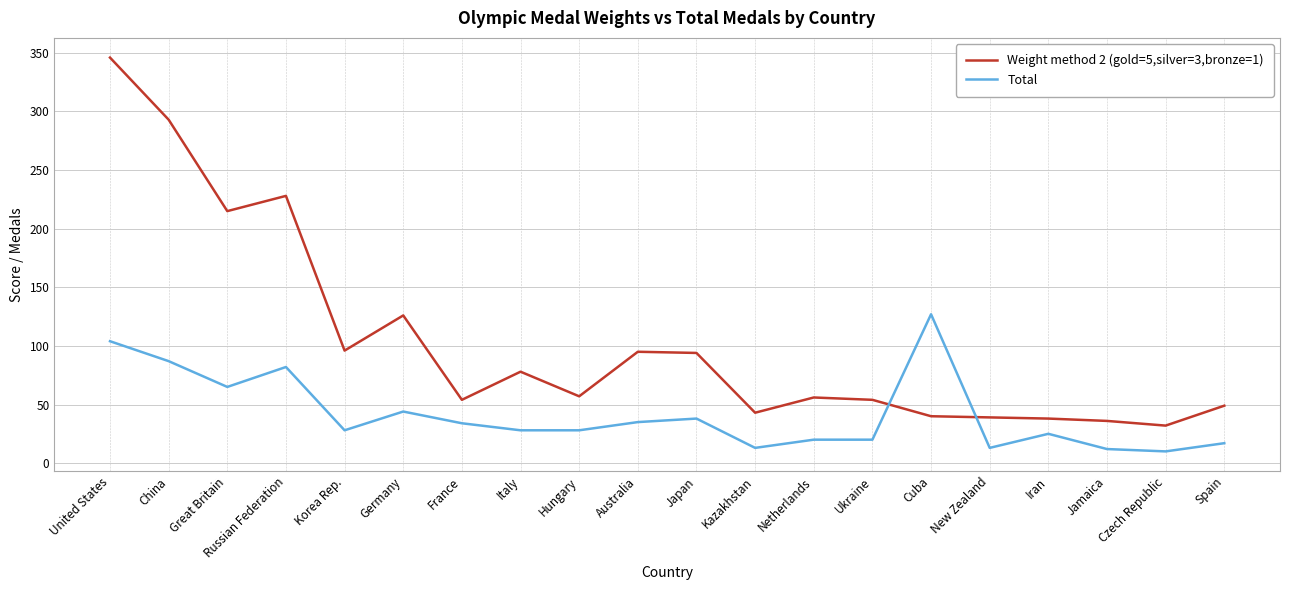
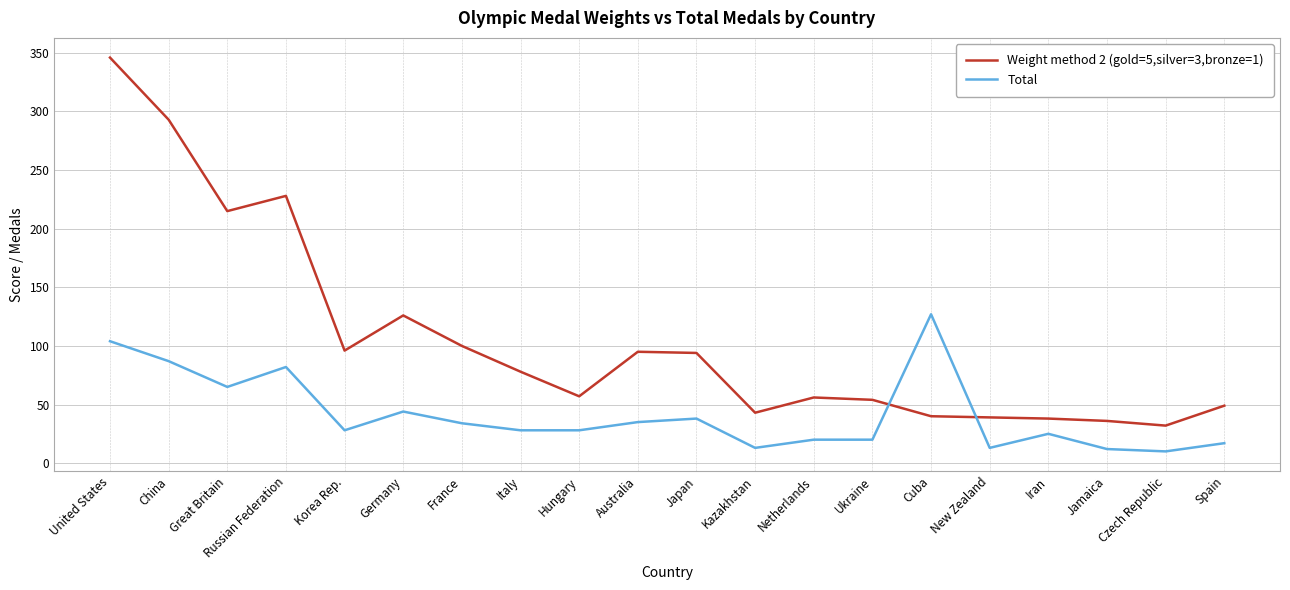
Weight method 2 (gold=5,silver=3,bronze=1), France: 54 -> 100
